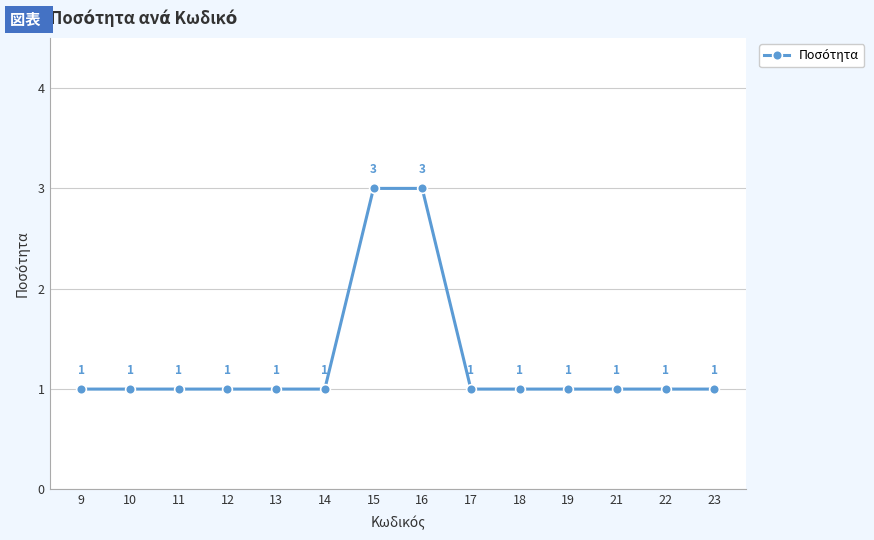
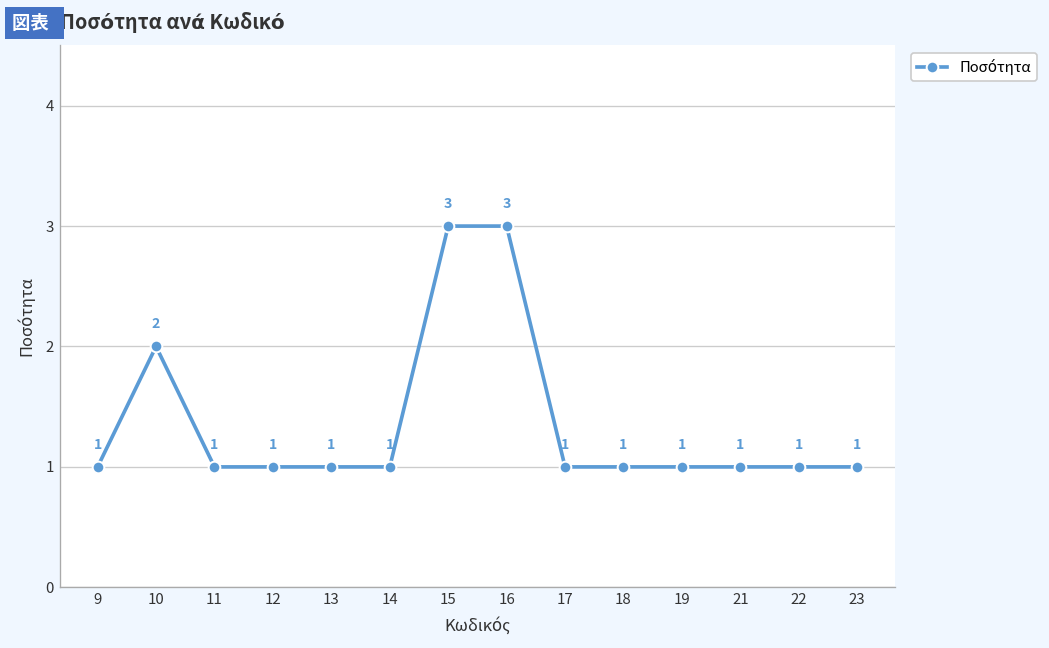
10: 1 -> 2
